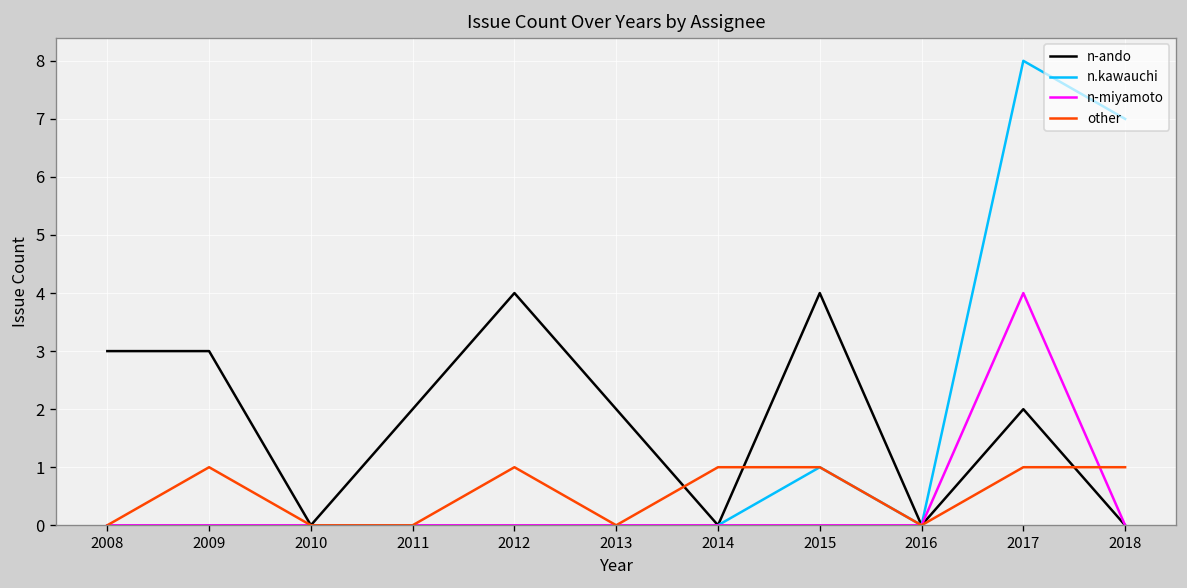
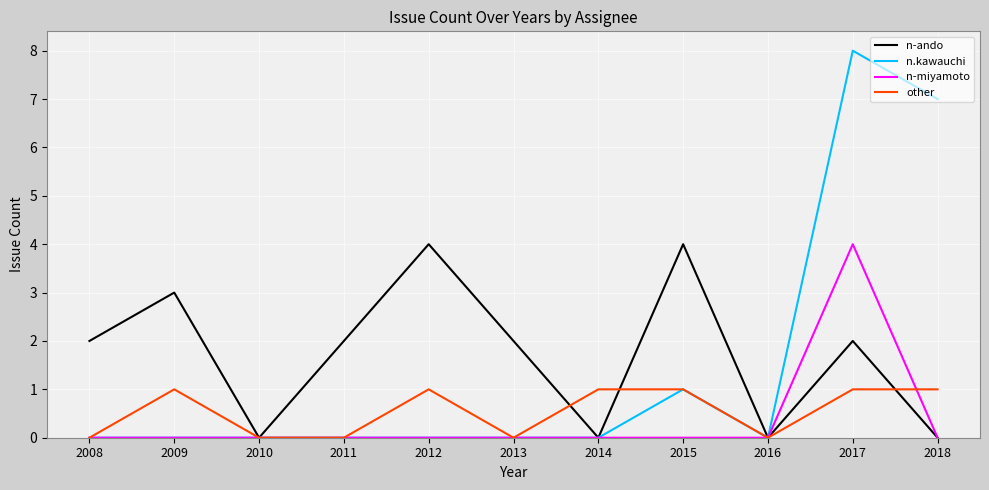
n-ando, 2008: 3 -> 2
